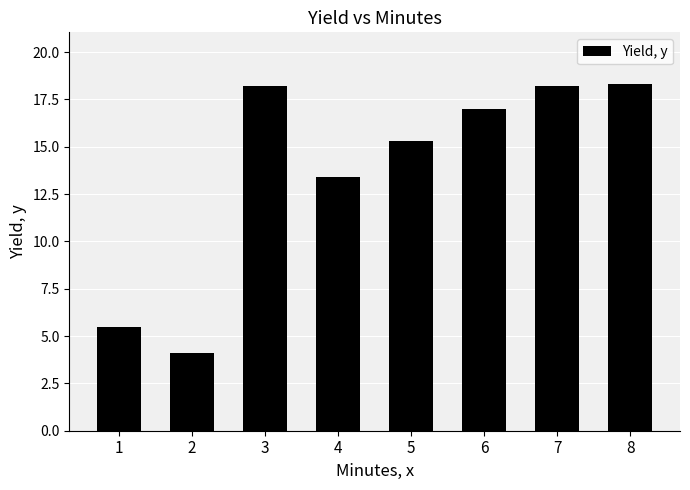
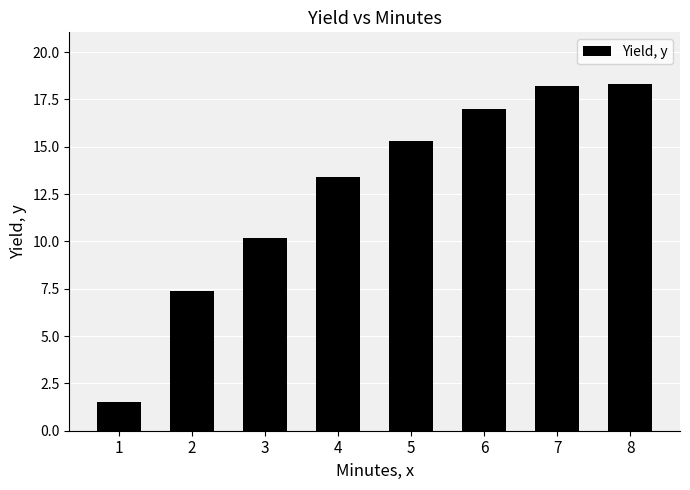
1: 5.5 -> 1.5
2: 4.1 -> 7.4
3: 18.2 -> 10.2
